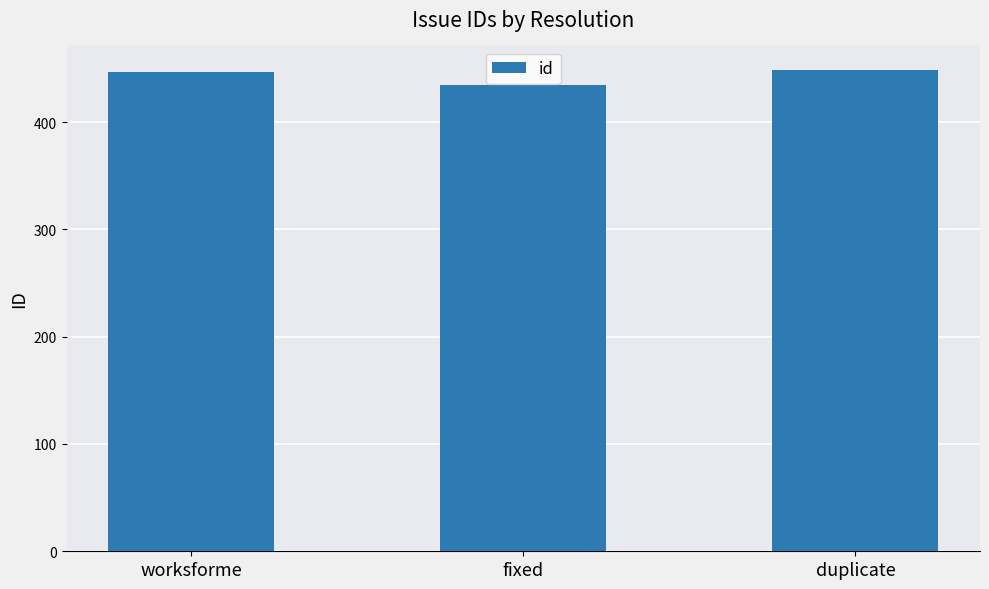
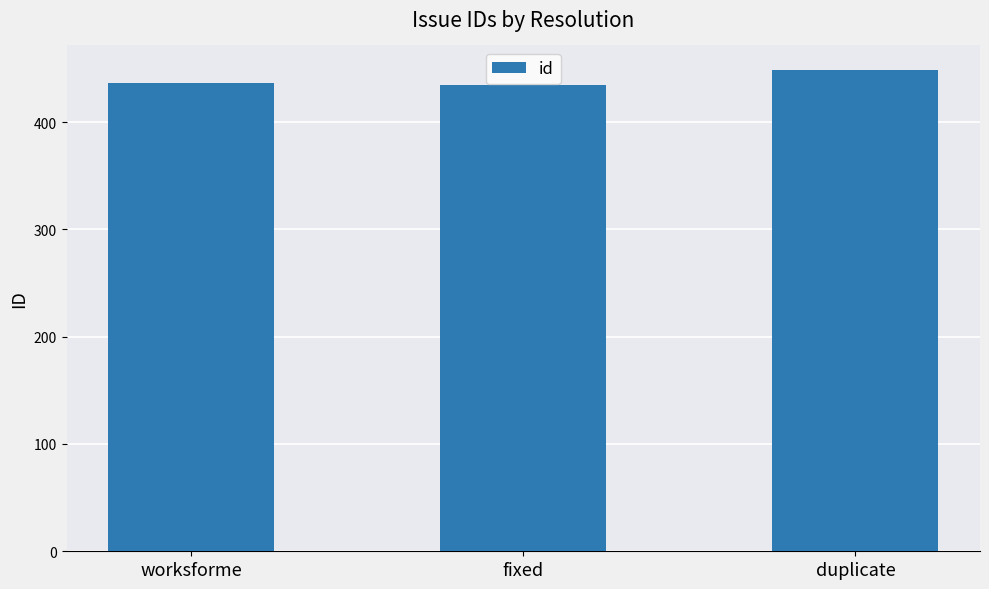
worksforme: 447 -> 436
